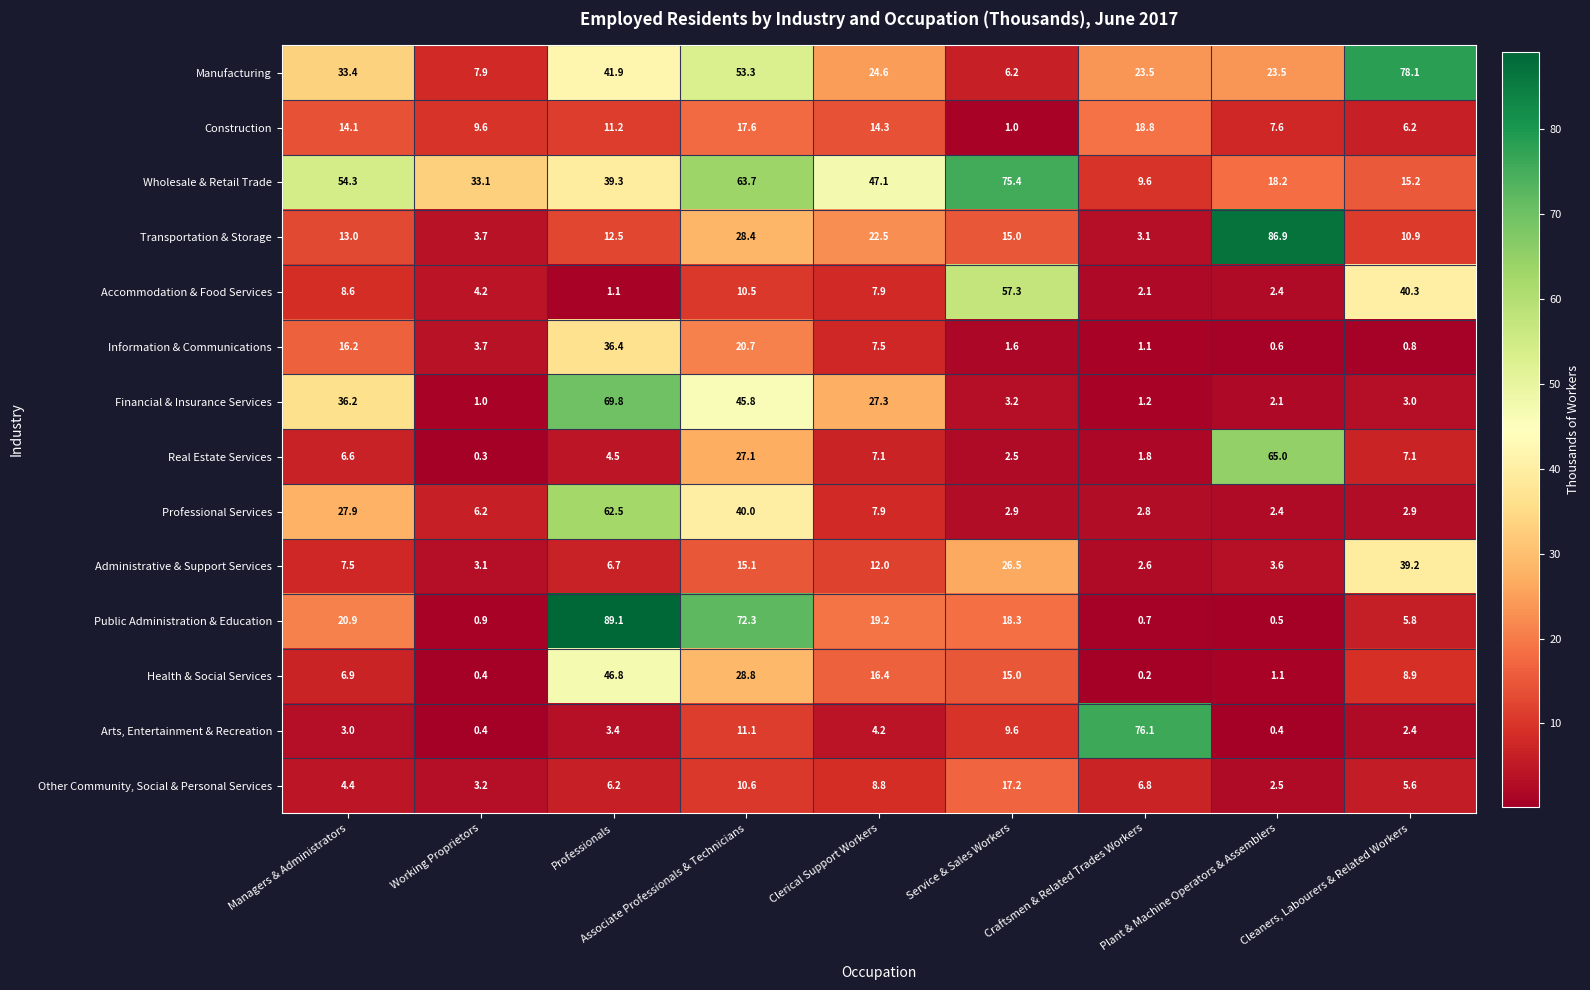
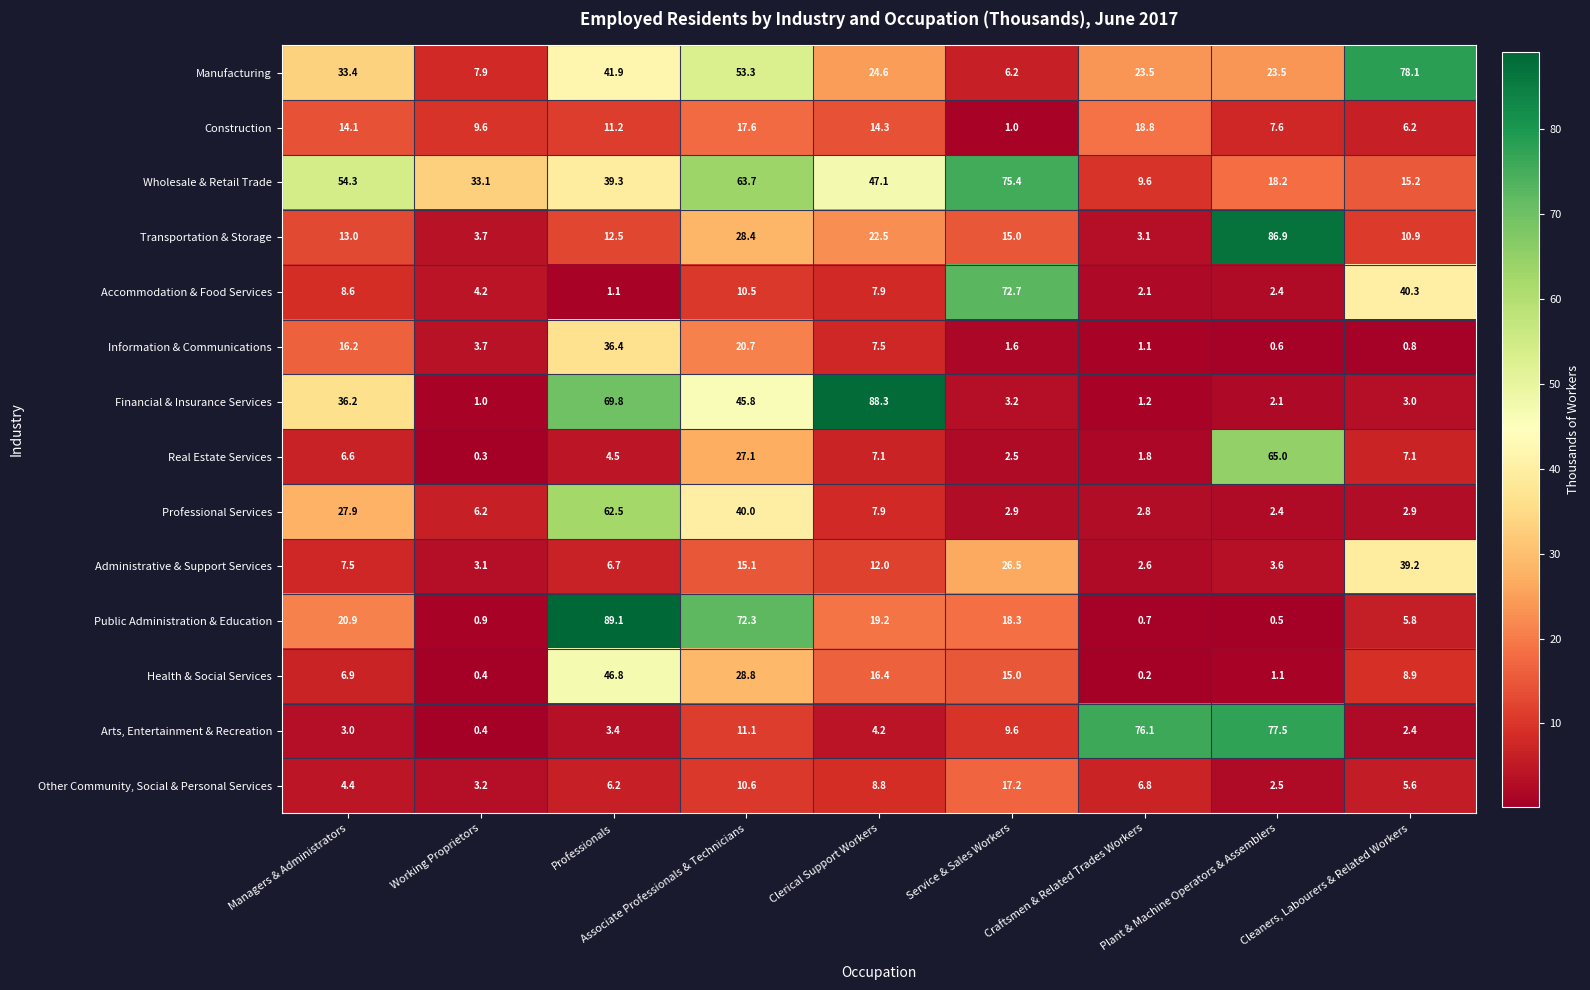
Accommodation & Food Services, Service & Sales Workers: 57.3 -> 72.7
Financial & Insurance Services, Clerical Support Workers: 27.3 -> 88.3
Arts, Entertainment & Recreation, Plant & Machine Operators & Assemblers: 0.4 -> 77.5
